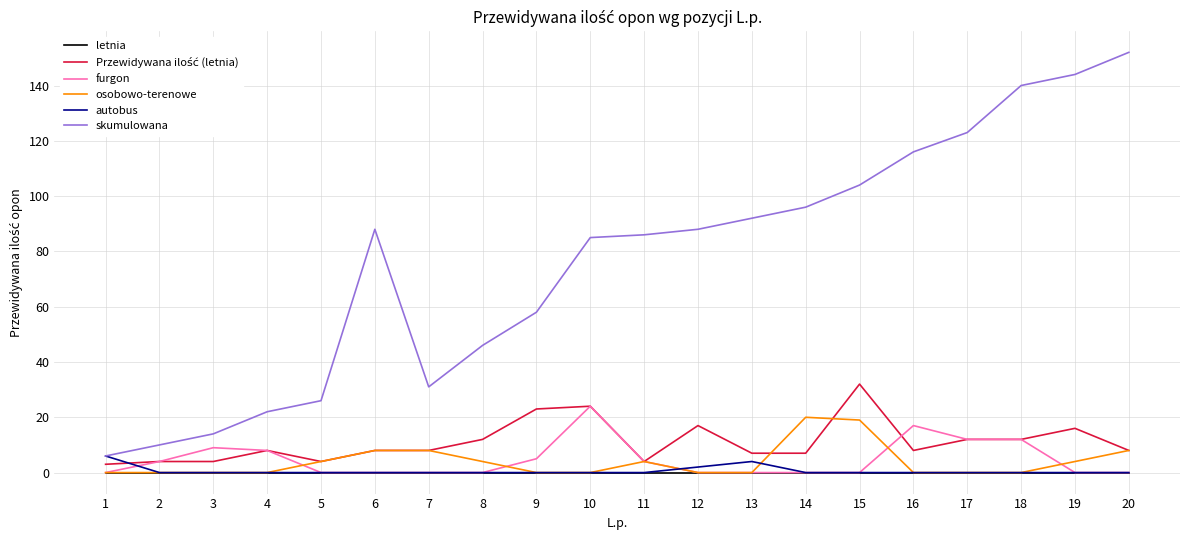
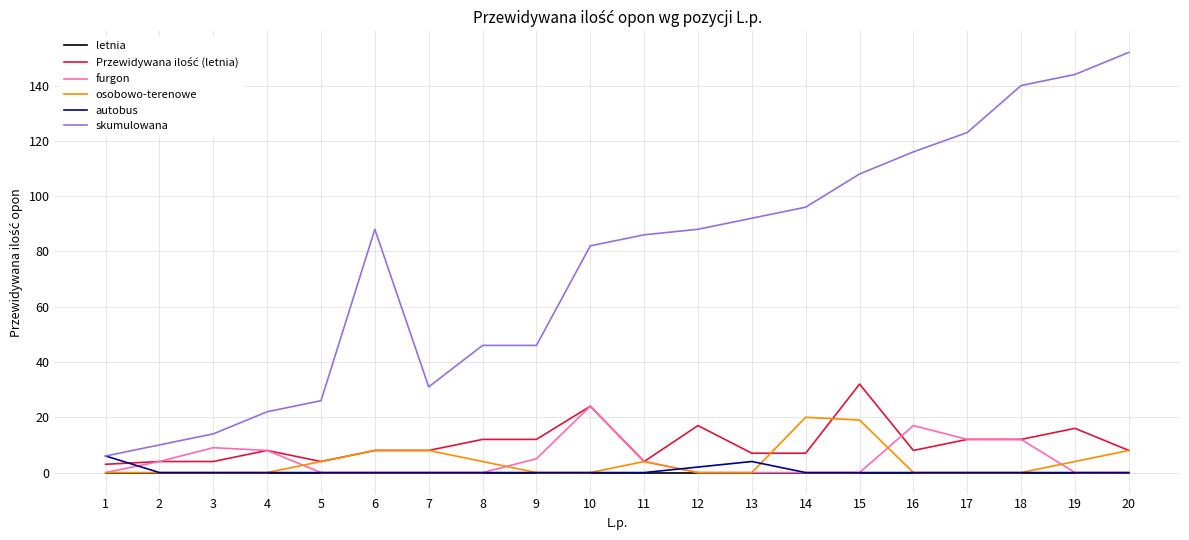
Przewidywana ilość (letnia), 9: 23 -> 12
skumulowana, 9: 58 -> 46
skumulowana, 10: 85 -> 82
skumulowana, 15: 104 -> 108
